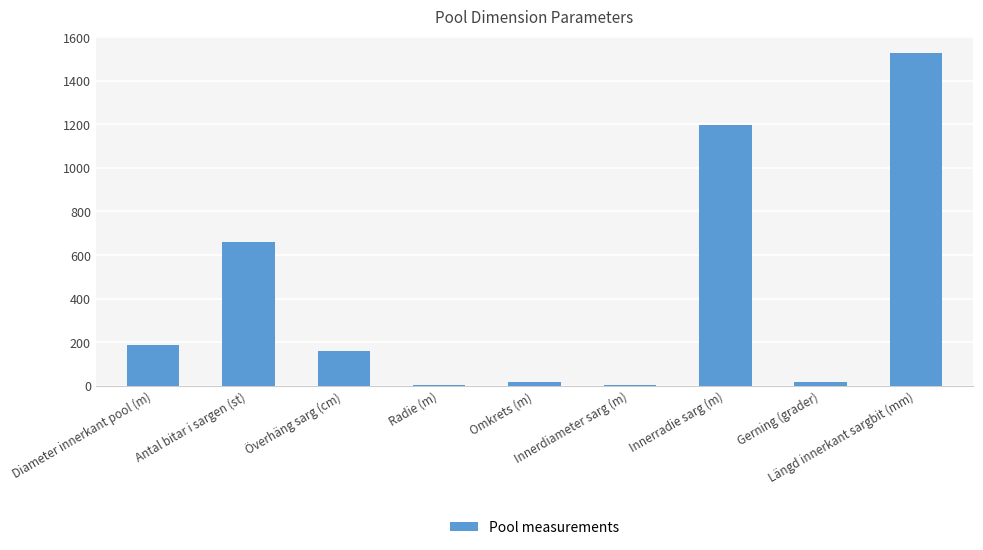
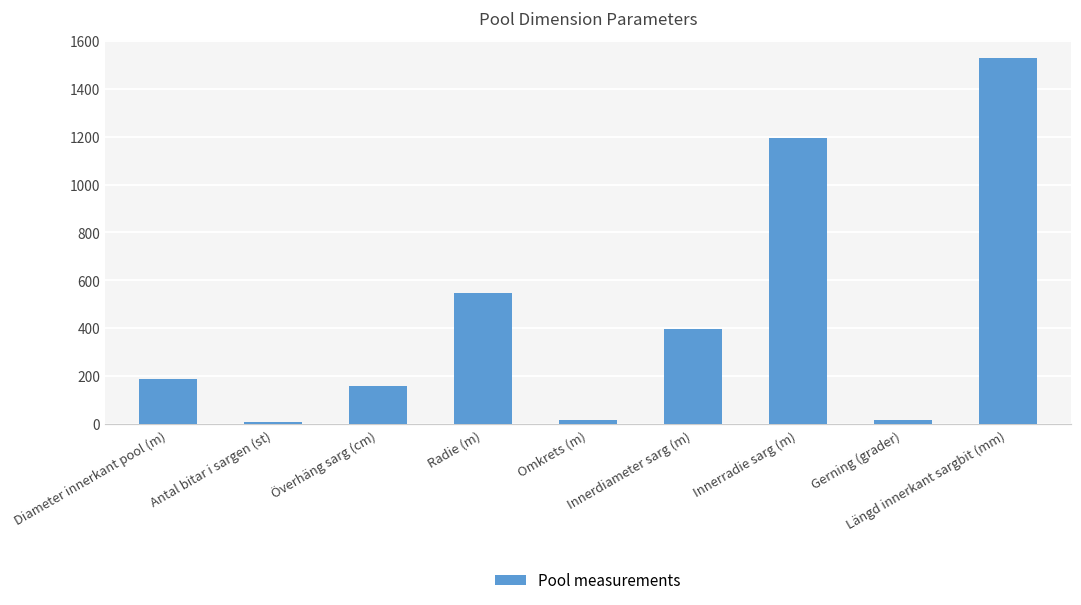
Antal bitar i sargen (st): 660 -> 10
Radie (m): 0 -> 550
Innerdiameter sarg (m): 0 -> 400
